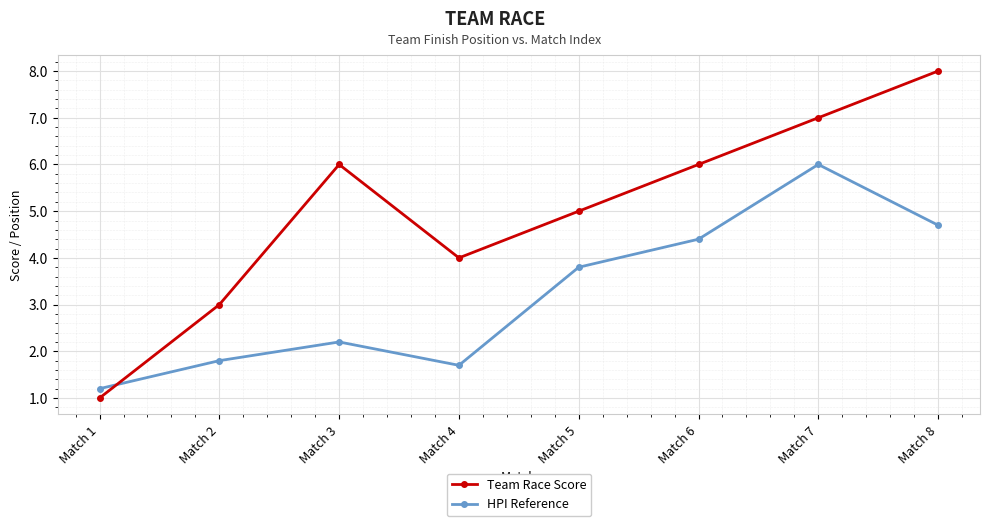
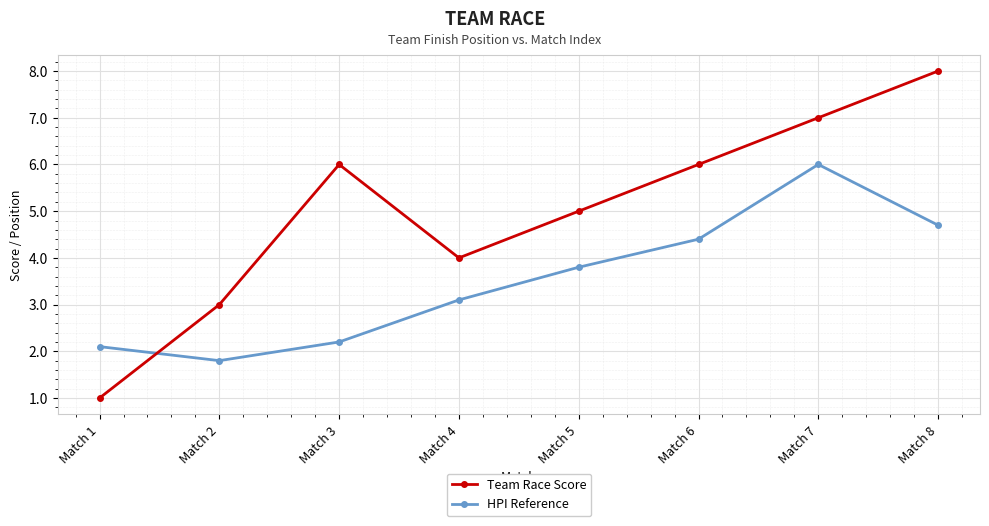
HPI Reference, Match 1: 1.2 -> 2.1
HPI Reference, Match 4: 1.7 -> 3.1
